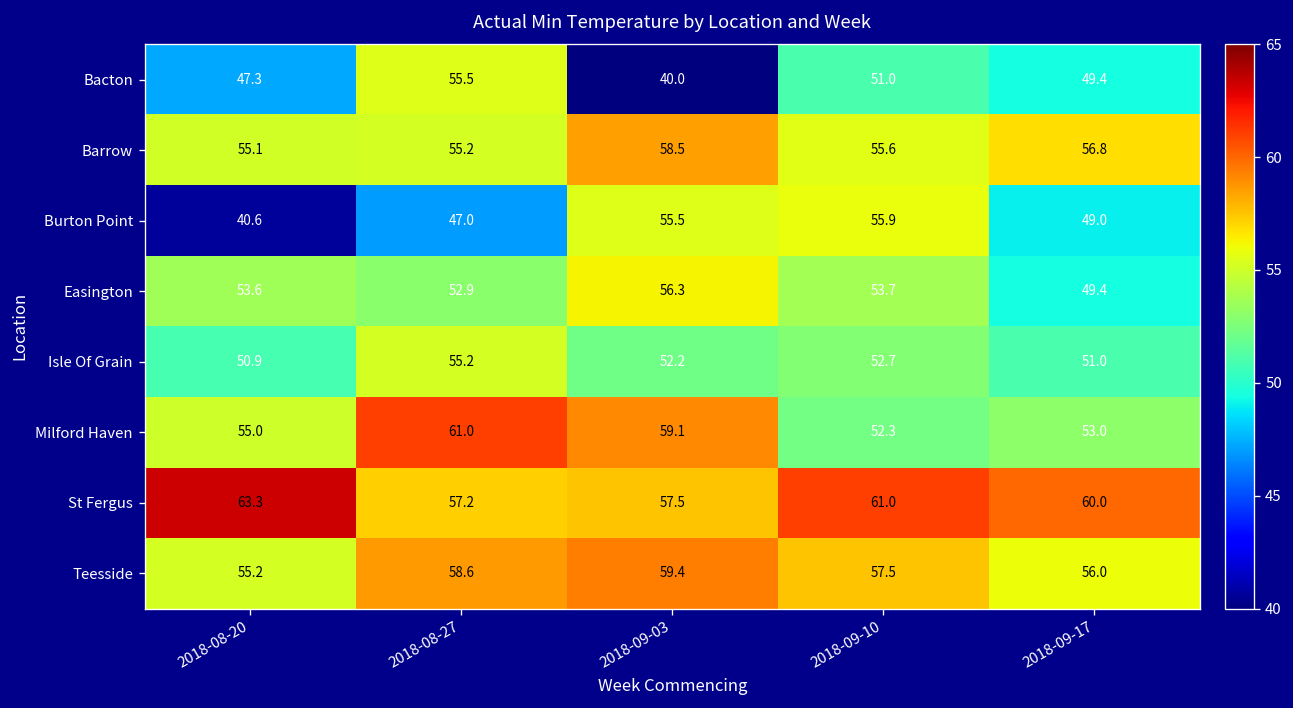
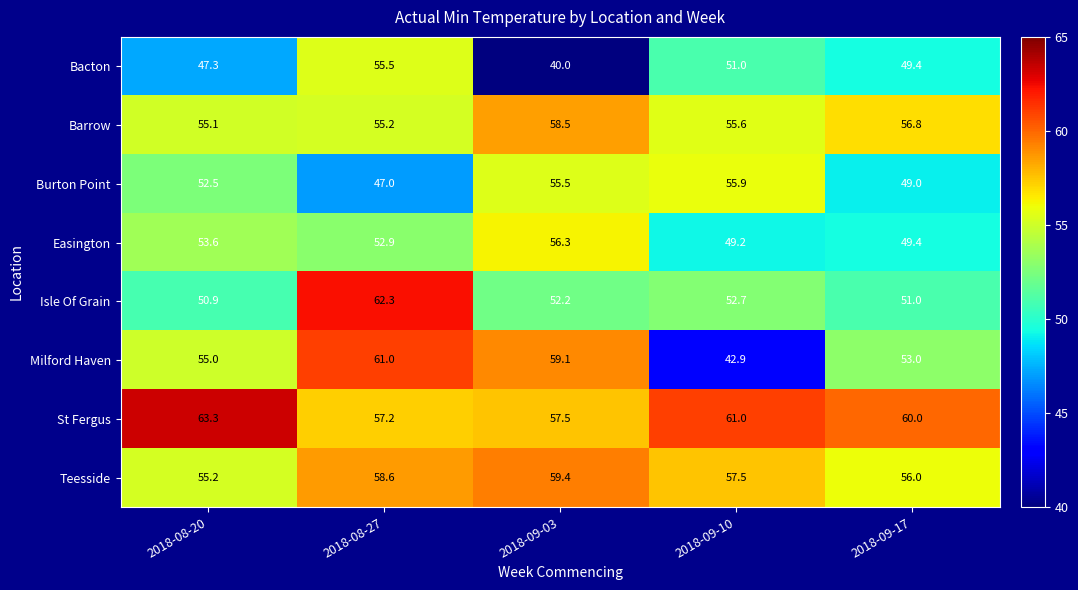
Burton Point, 2018-08-20: 40.6 -> 52.5
Easington, 2018-09-10: 53.7 -> 49.2
Isle Of Grain, 2018-08-27: 55.2 -> 62.3
Milford Haven, 2018-09-10: 52.3 -> 42.9
